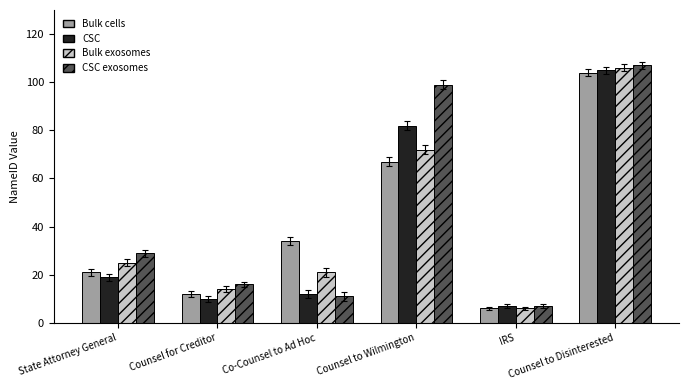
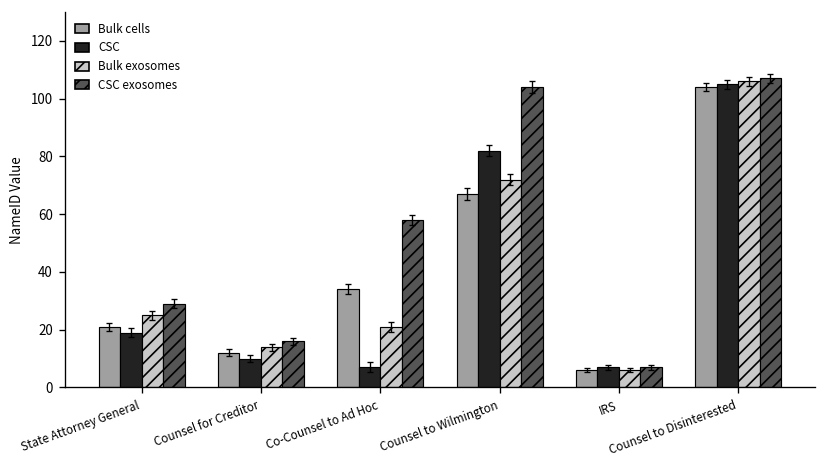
CSC, Co-Counsel to Ad Hoc: 12 -> 7
CSC exosomes, Co-Counsel to Ad Hoc: 11 -> 58
CSC exosomes, Counsel to Wilmington: 99 -> 104
